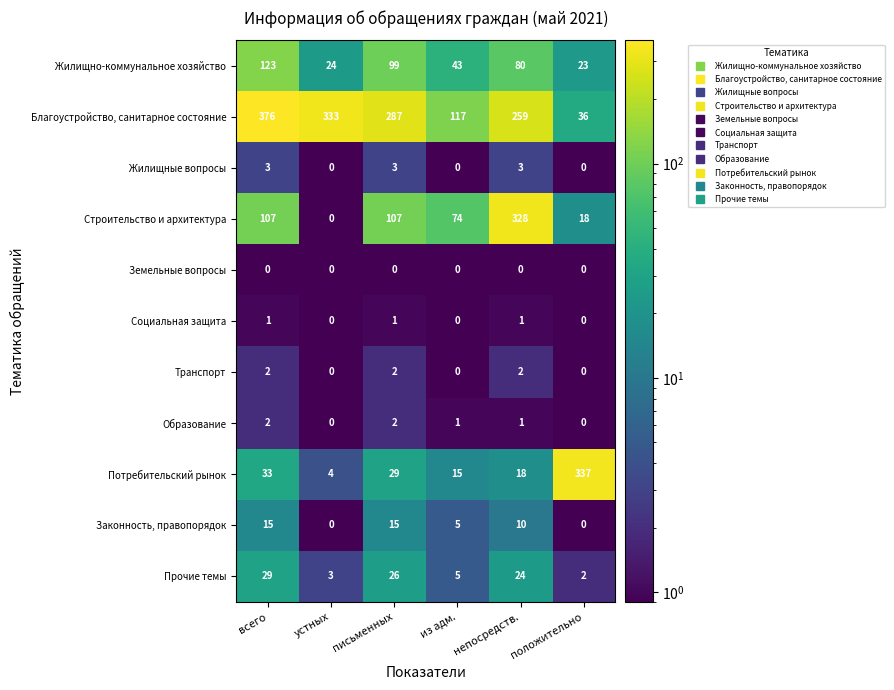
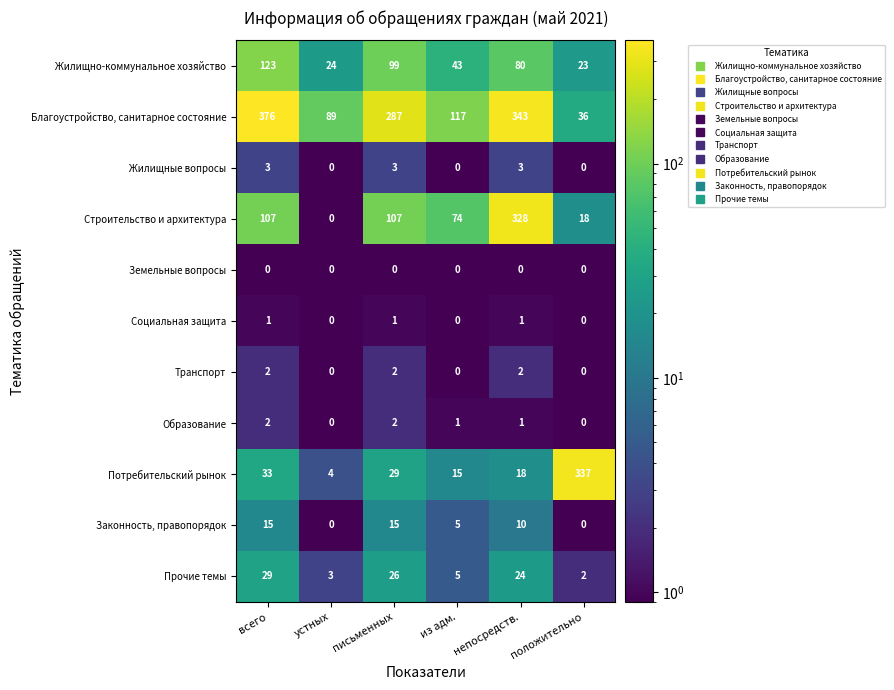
Благоустройство, санитарное состояние, устных: 333 -> 89
Благоустройство, санитарное состояние, непосредств.: 259 -> 343
